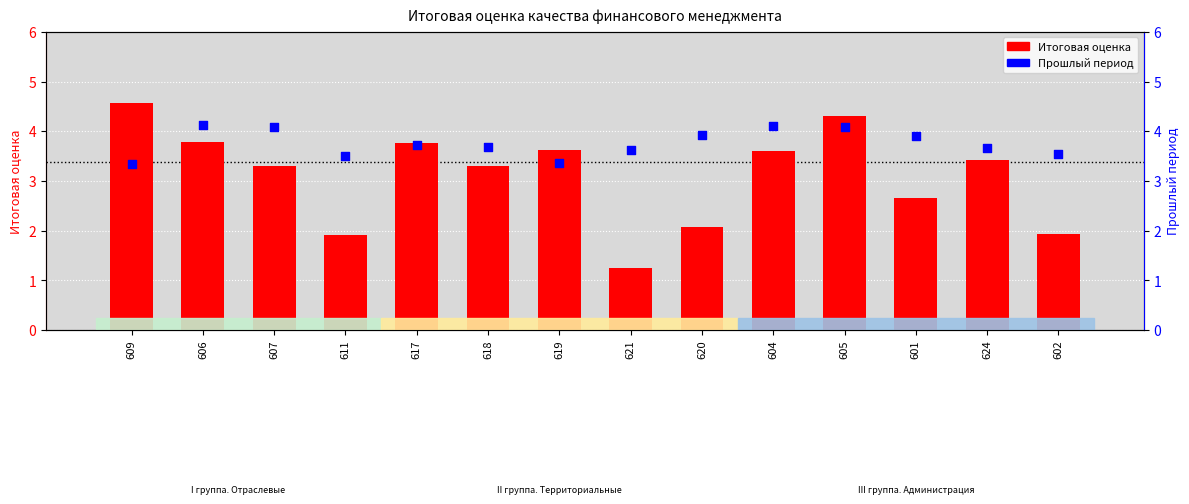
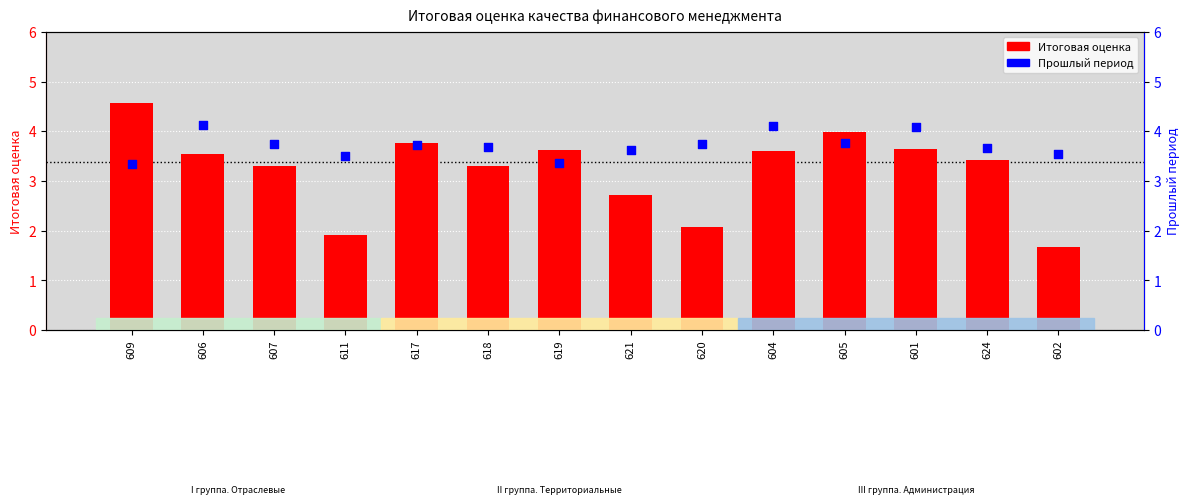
Итоговая оценка, 606: 3.8 -> 3.5
Итоговая оценка, 621: 1.3 -> 2.7
Итоговая оценка, 605: 4.3 -> 4.0
Итоговая оценка, 601: 2.7 -> 3.6
Итоговая оценка, 602: 1.9 -> 1.7
Прошлый период, 607: 4.1 -> 3.8
Прошлый период, 620: 3.9 -> 3.7
Прошлый период, 605: 4.1 -> 3.8
Прошлый период, 601: 3.9 -> 4.1
